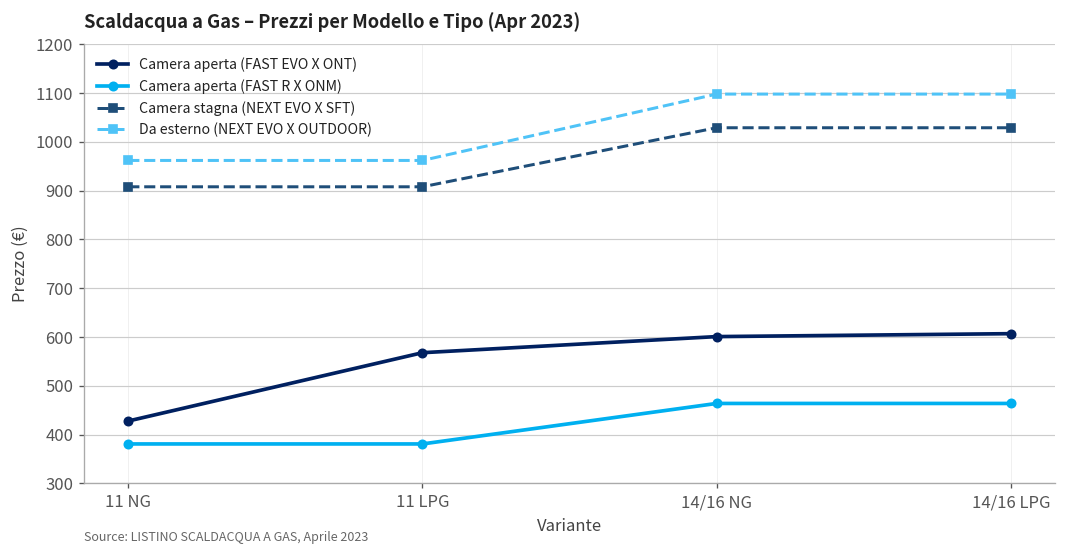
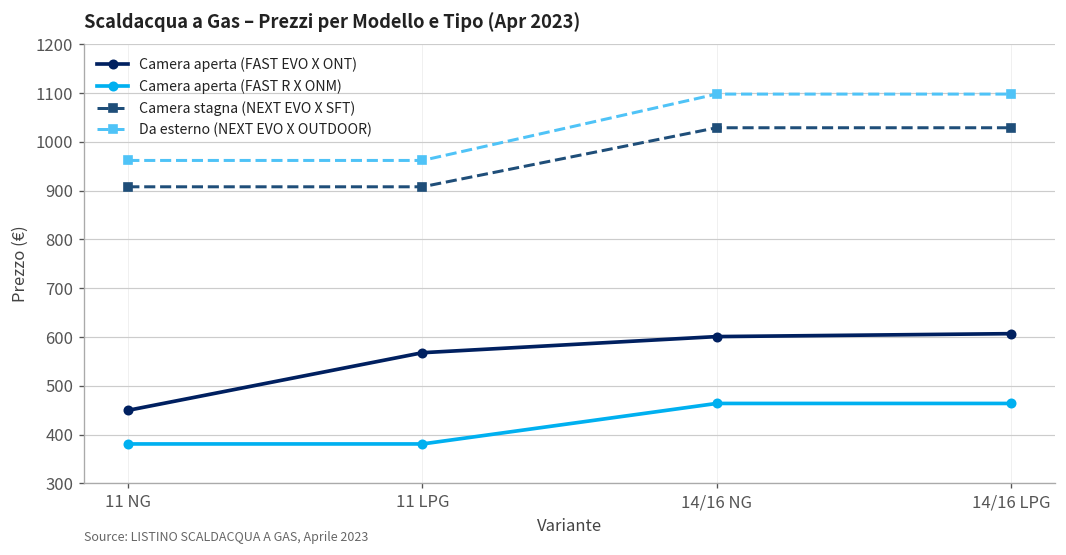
Camera aperta (FAST EVO X ONT), 11 NG: 430 -> 450
